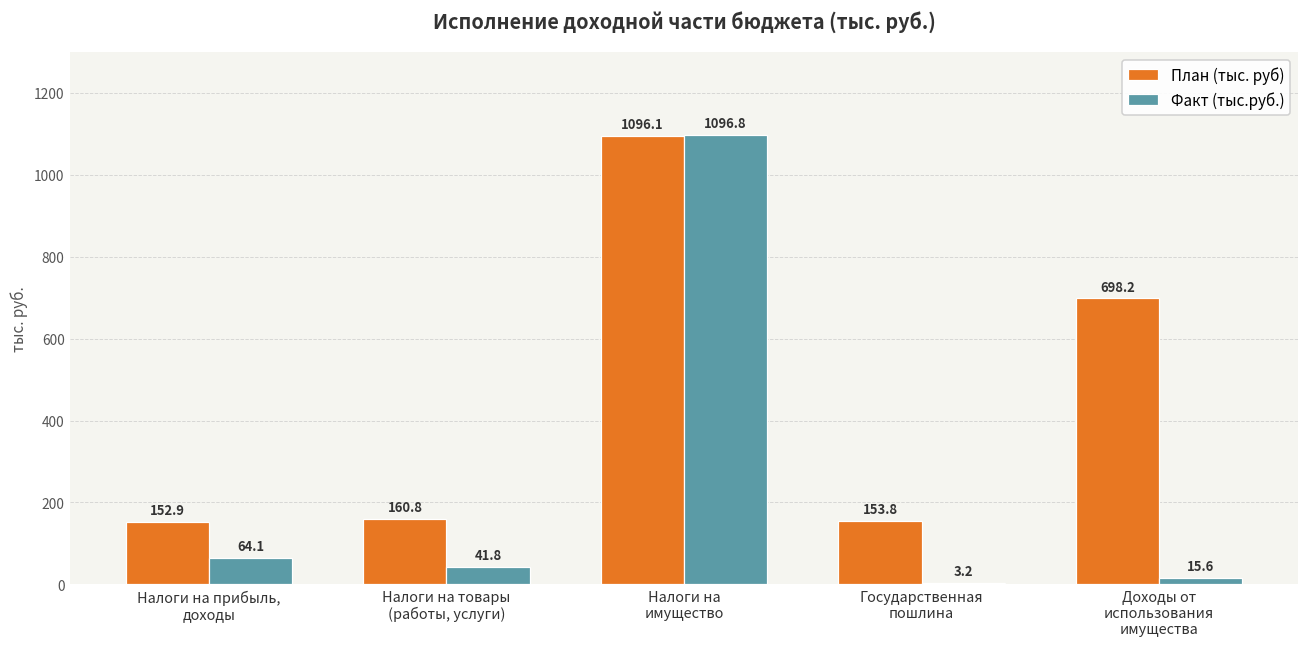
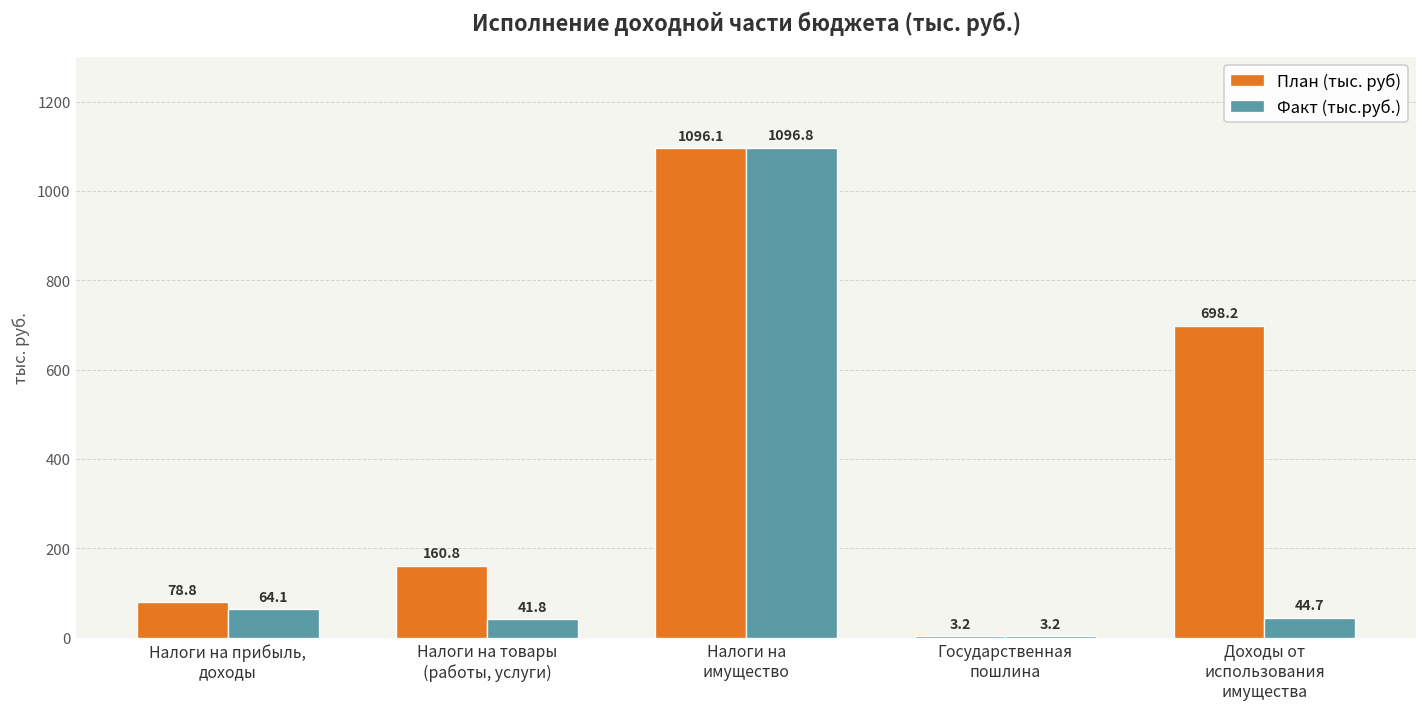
План (тыс. руб), Налоги на прибыль, доходы: 152.9 -> 78.8
План (тыс. руб), Государственная пошлина: 153.8 -> 3.2
Факт (тыс.руб.), Доходы от использования имущества: 15.6 -> 44.7
